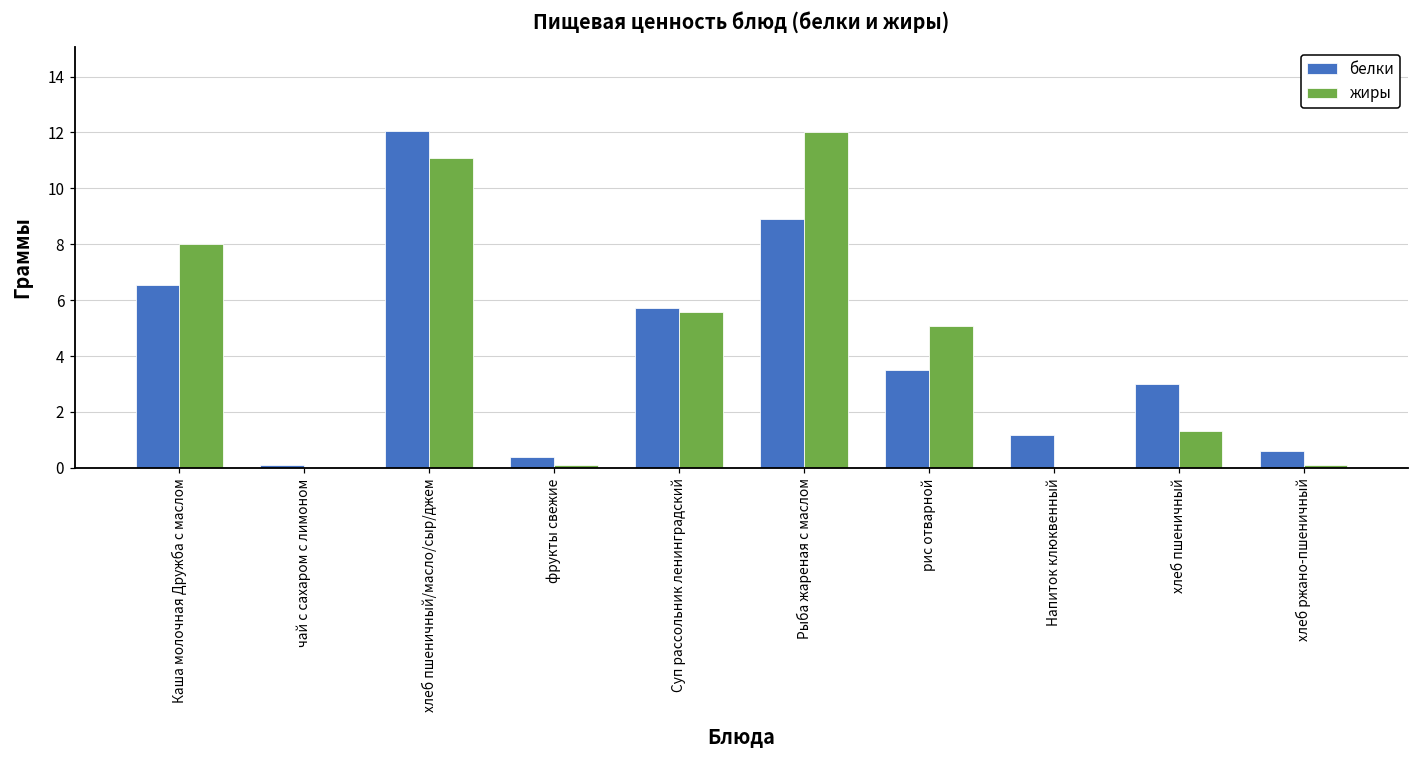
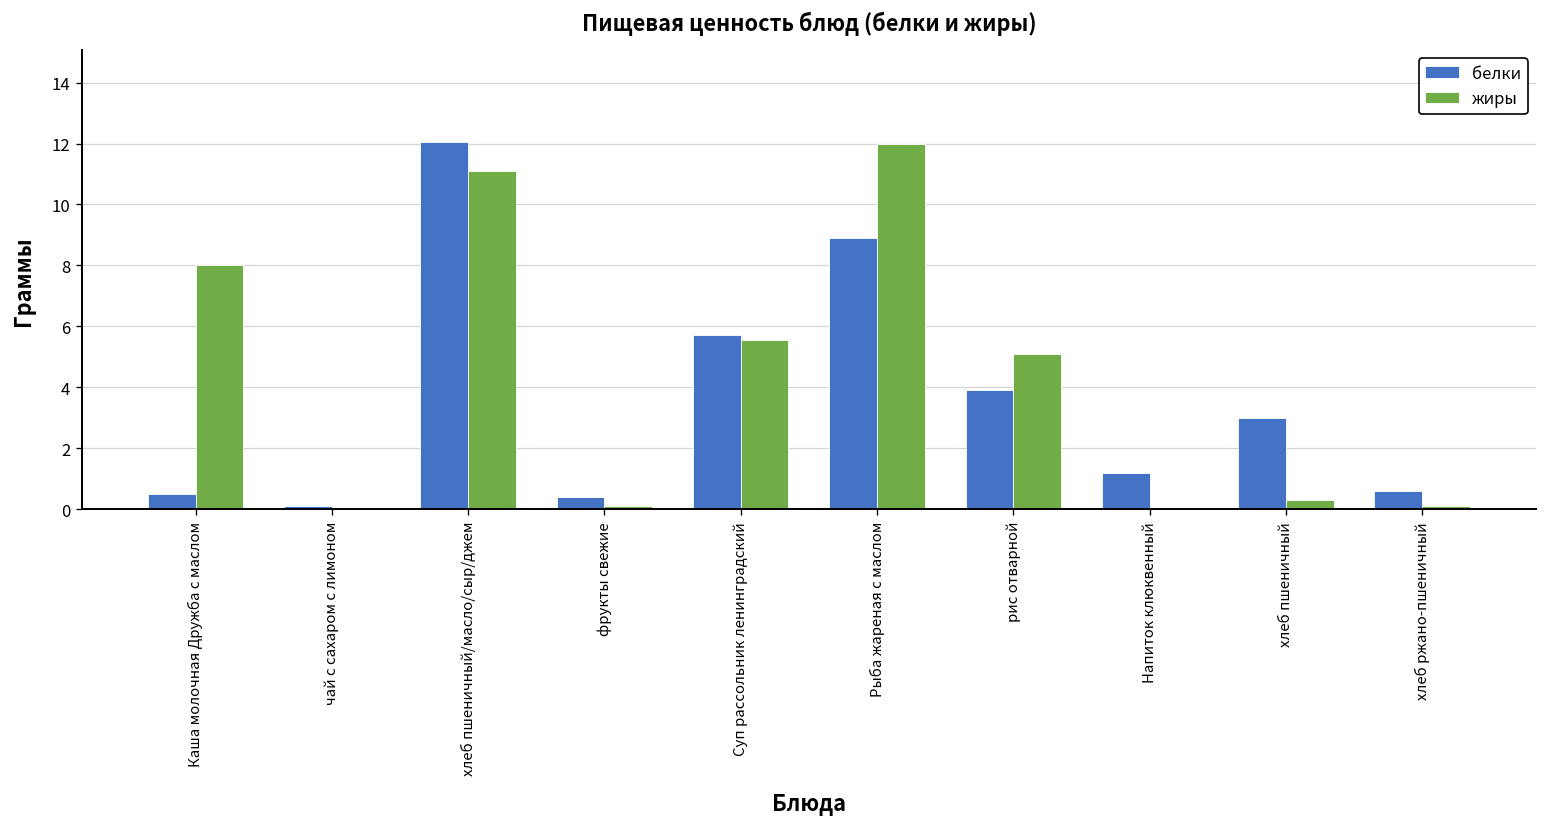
белки, Каша молочная Дружба с маслом: 6.6 -> 0.5
белки, рис отварной: 3.5 -> 3.9
жиры, хлеб пшеничный: 1.3 -> 0.3
